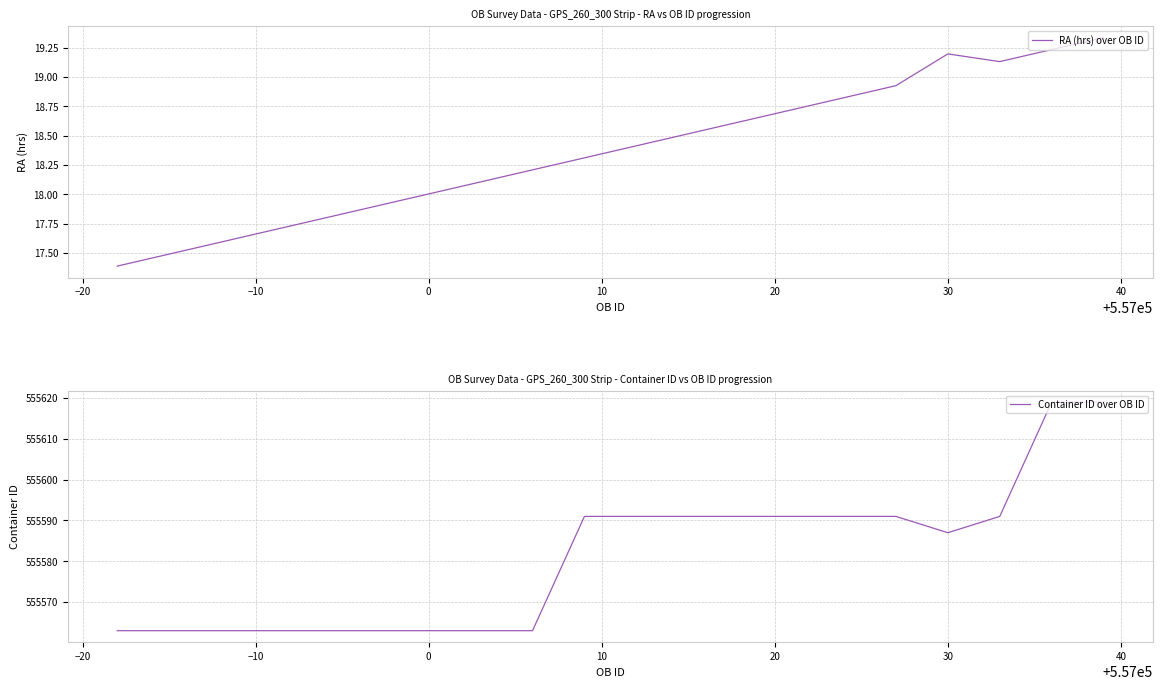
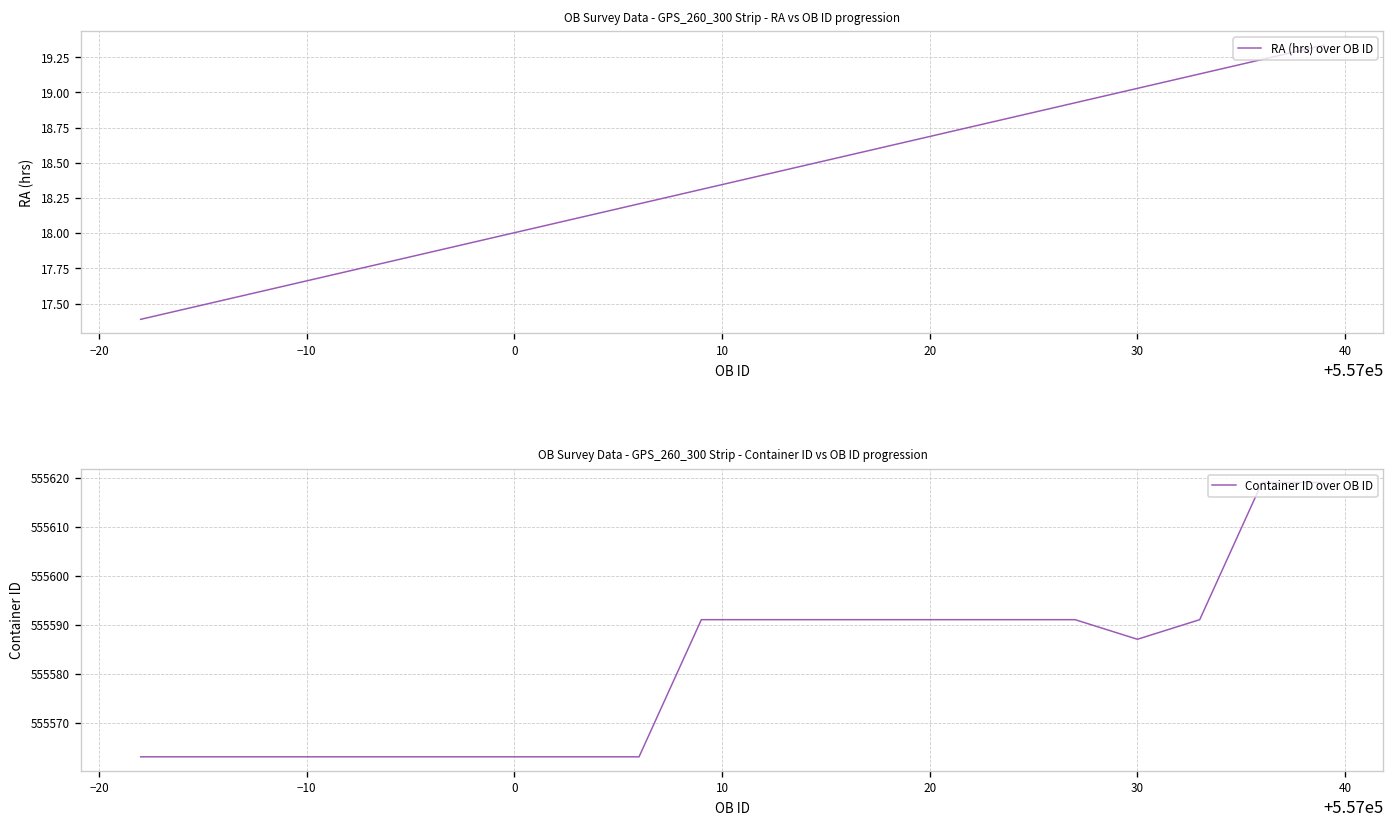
OB Survey Data - GPS_260_300 Strip - RA vs OB ID progression, 30: 19.20 -> 19.03
